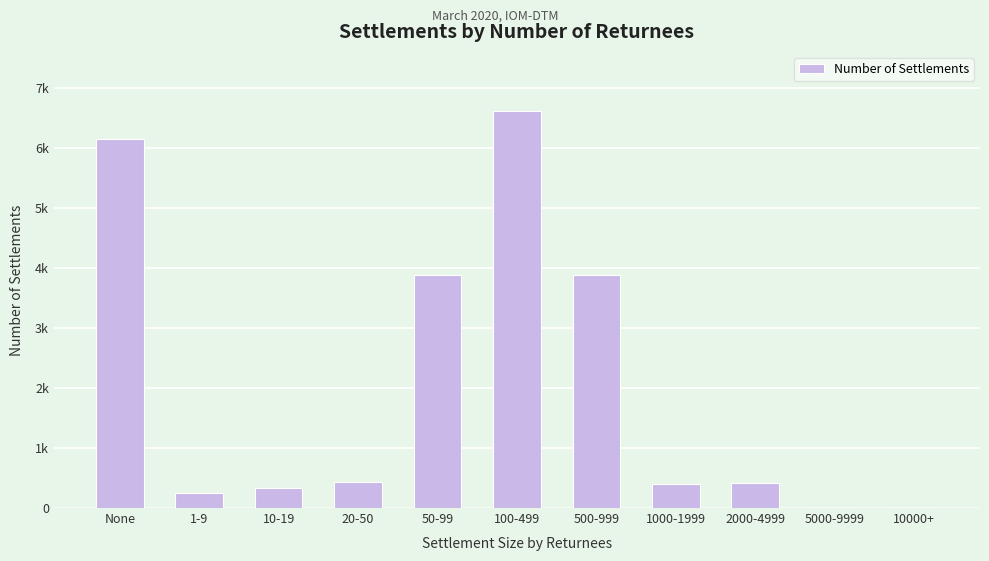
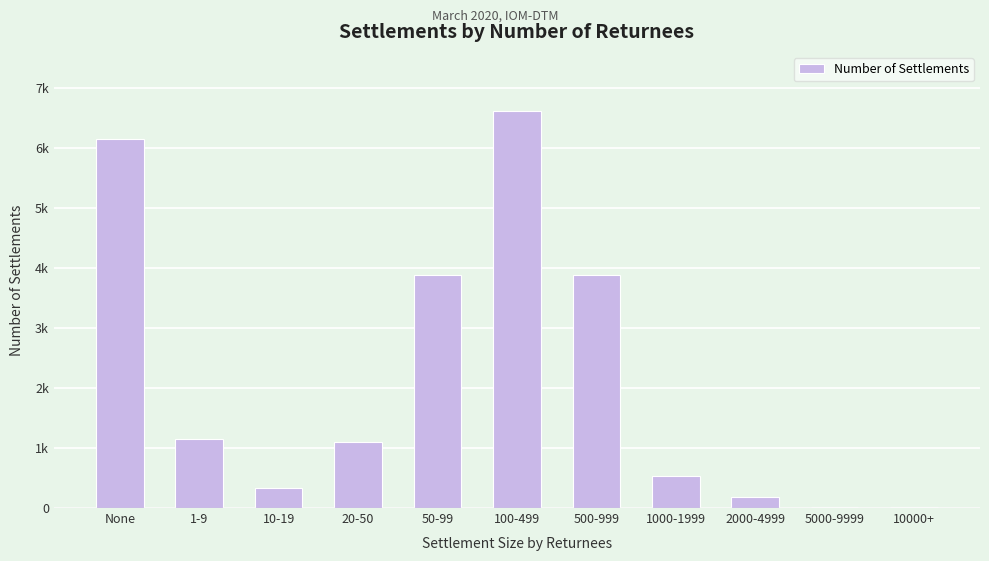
1-9: 200 -> 1200
20-50: 400 -> 1100
1000-1999: 400 -> 500
2000-4999: 400 -> 200
